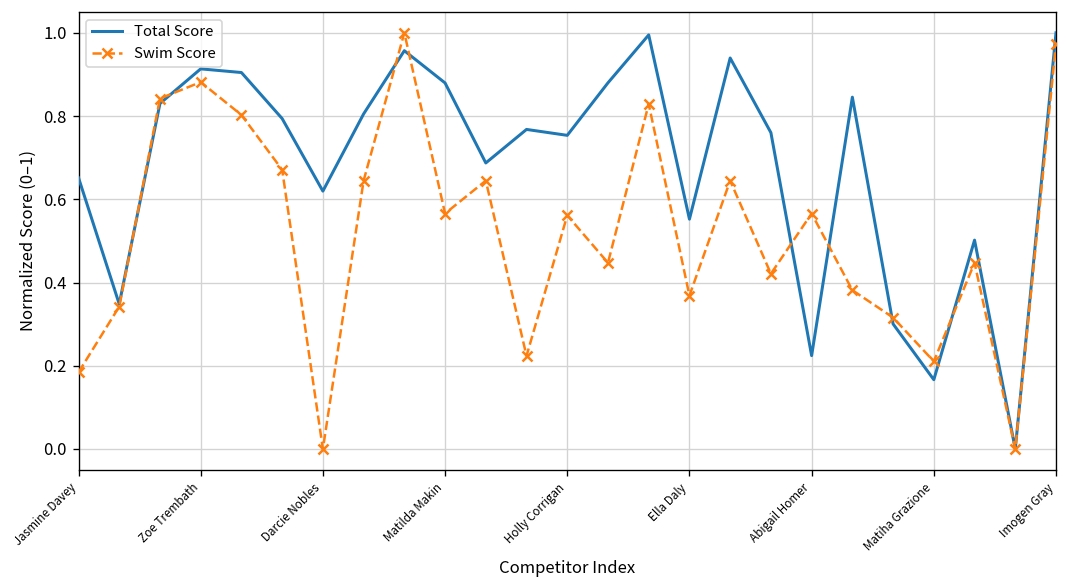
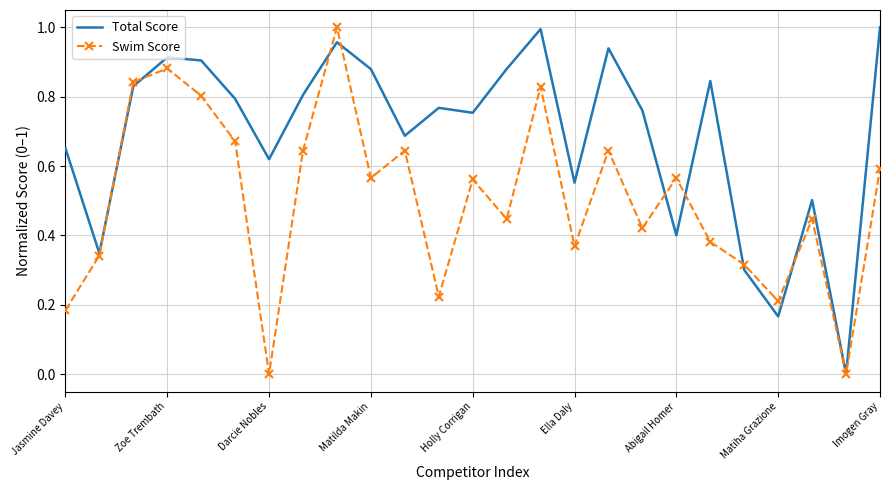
Total Score, Abigail Homer: 0.22 -> 0.40
Swim Score, Imogen Gray: 0.97 -> 0.59
